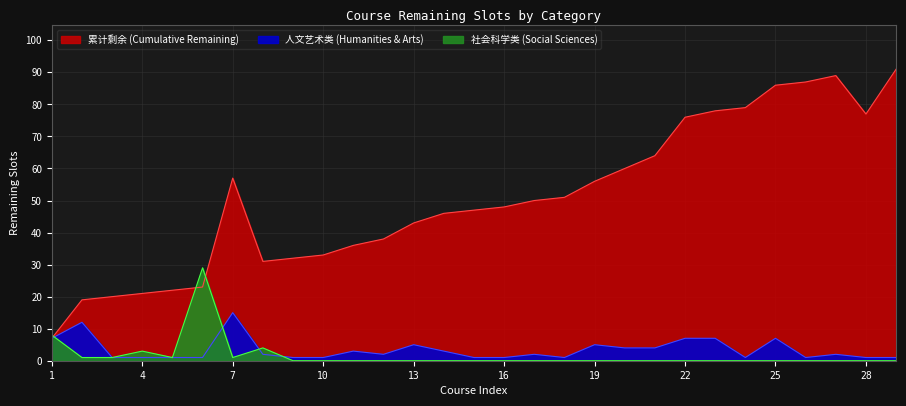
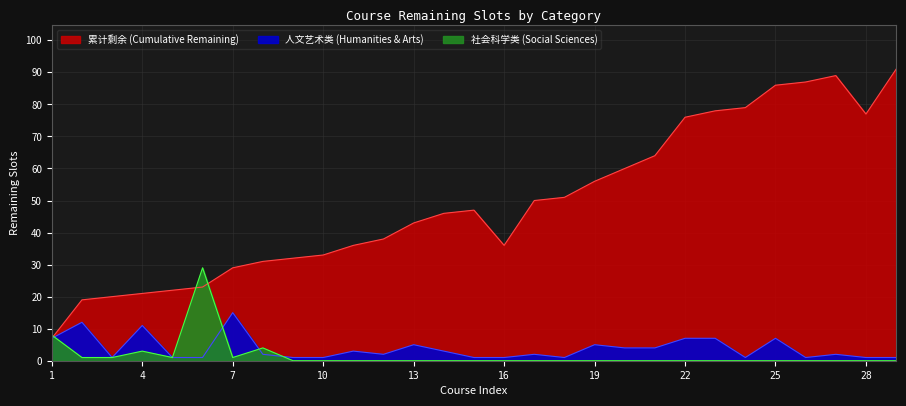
人文艺术类 (Humanities & Arts), 4: 1 -> 11
累计剩余 (Cumulative Remaining), 7: 57 -> 29
累计剩余 (Cumulative Remaining), 16: 48 -> 36
